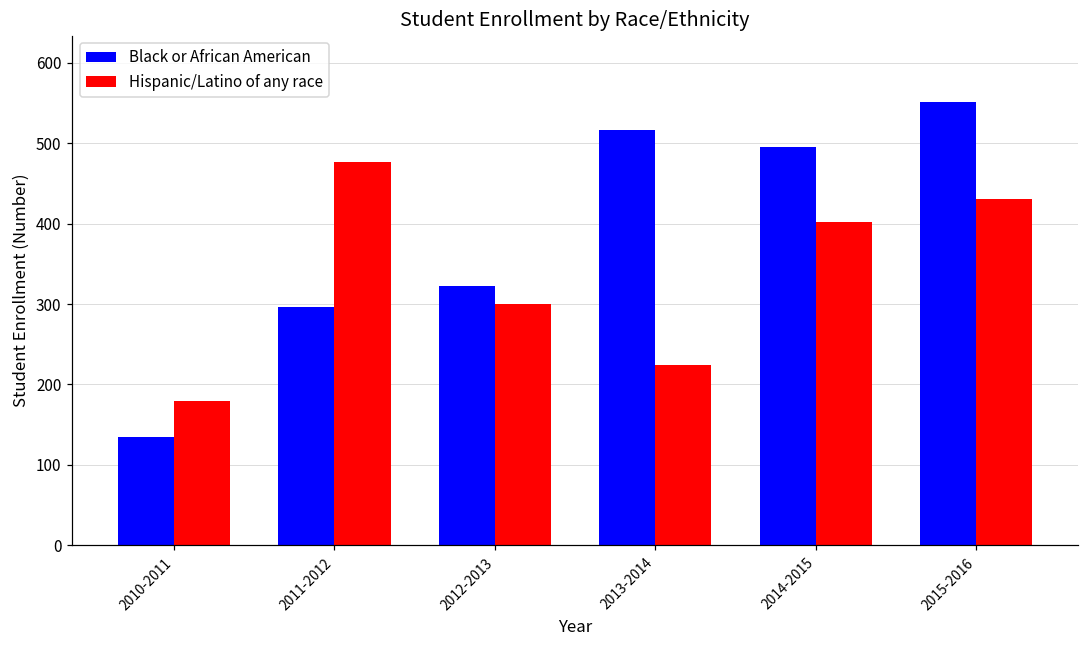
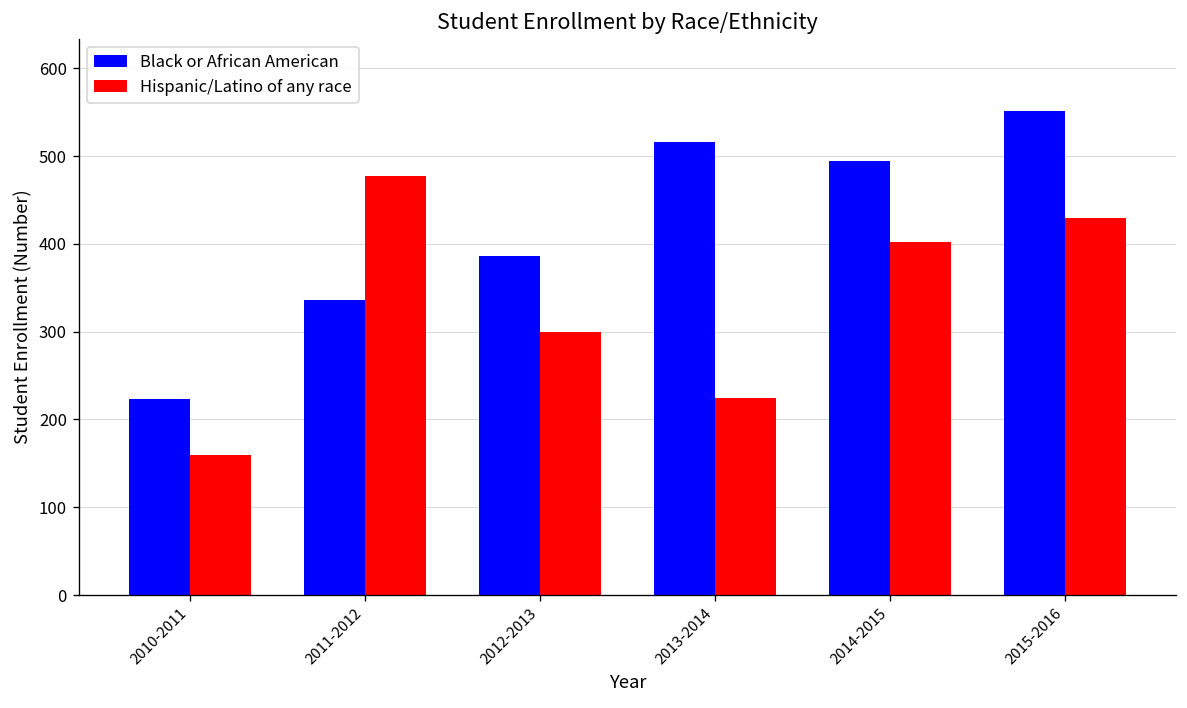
Black or African American, 2010-2011: 140 -> 220
Hispanic/Latino of any race, 2010-2011: 180 -> 160
Black or African American, 2011-2012: 300 -> 340
Black or African American, 2012-2013: 320 -> 390
